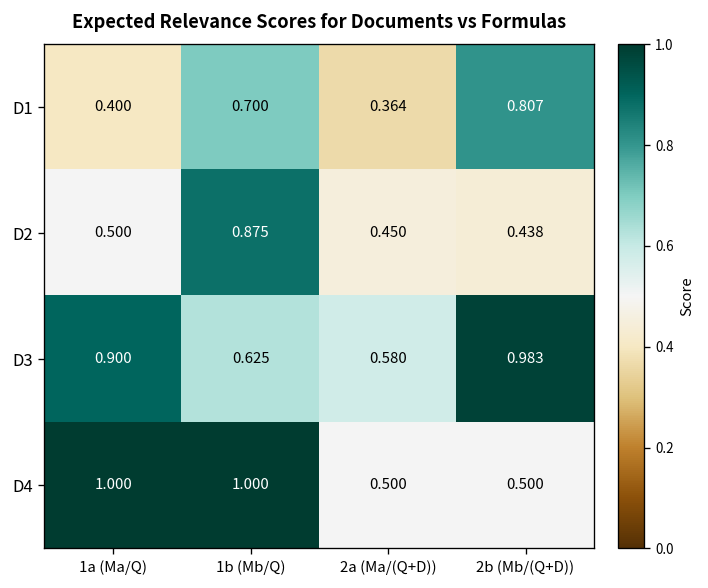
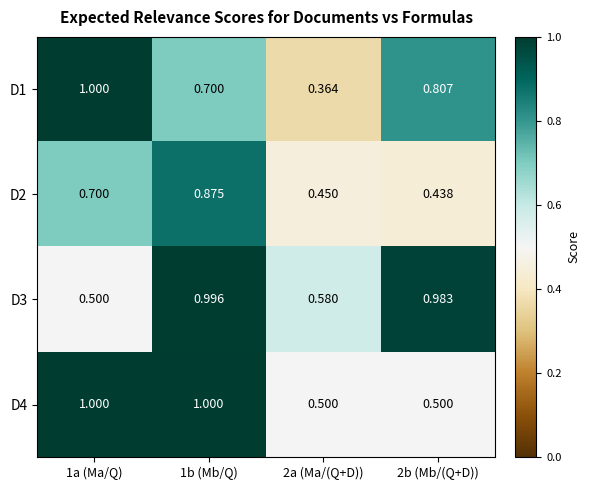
D1, 1a (Ma/Q): 0.400 -> 1.000
D2, 1a (Ma/Q): 0.500 -> 0.700
D3, 1a (Ma/Q): 0.900 -> 0.500
D3, 1b (Mb/Q): 0.625 -> 0.996
